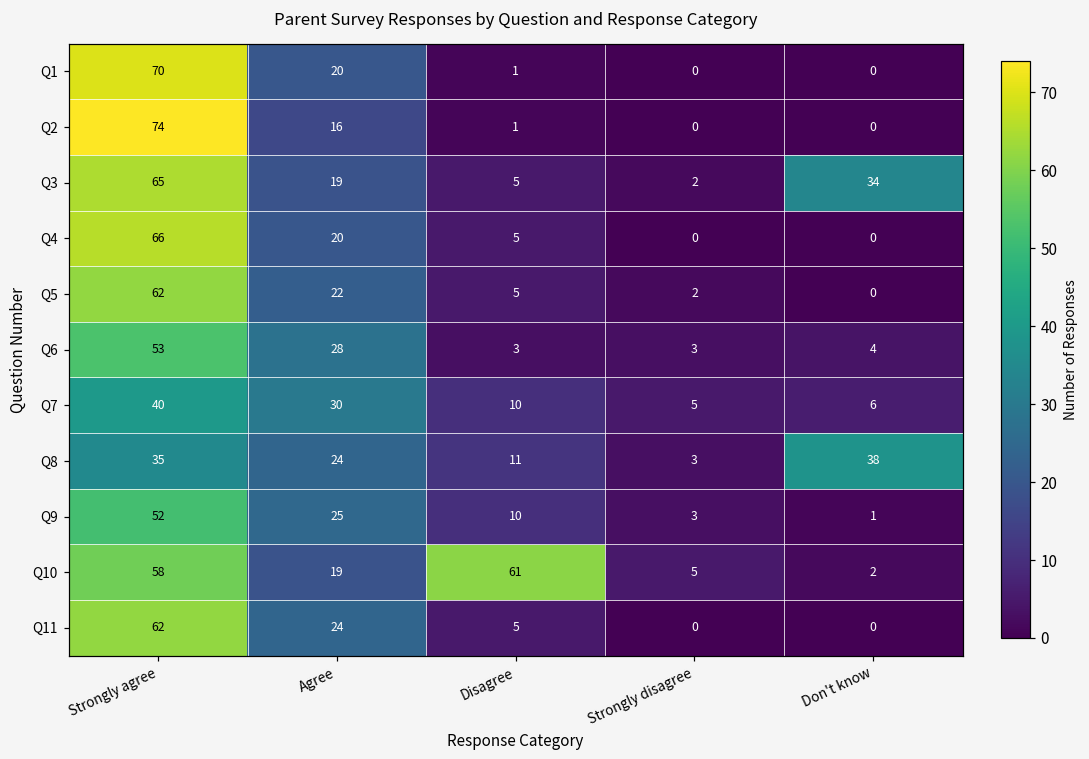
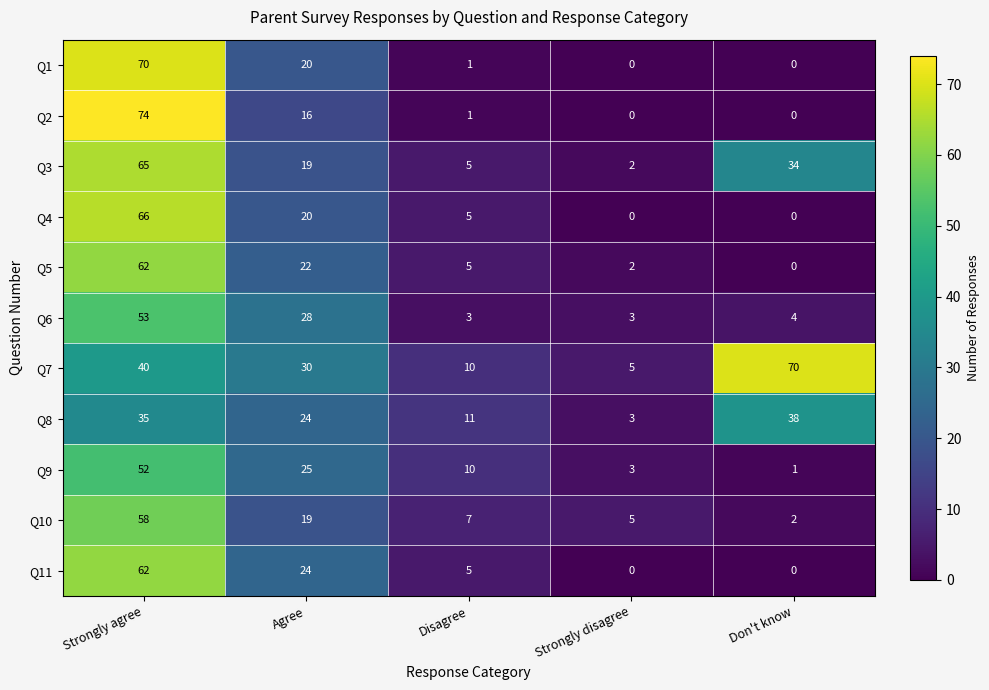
Q7, Don't know: 6 -> 70
Q10, Disagree: 61 -> 7
